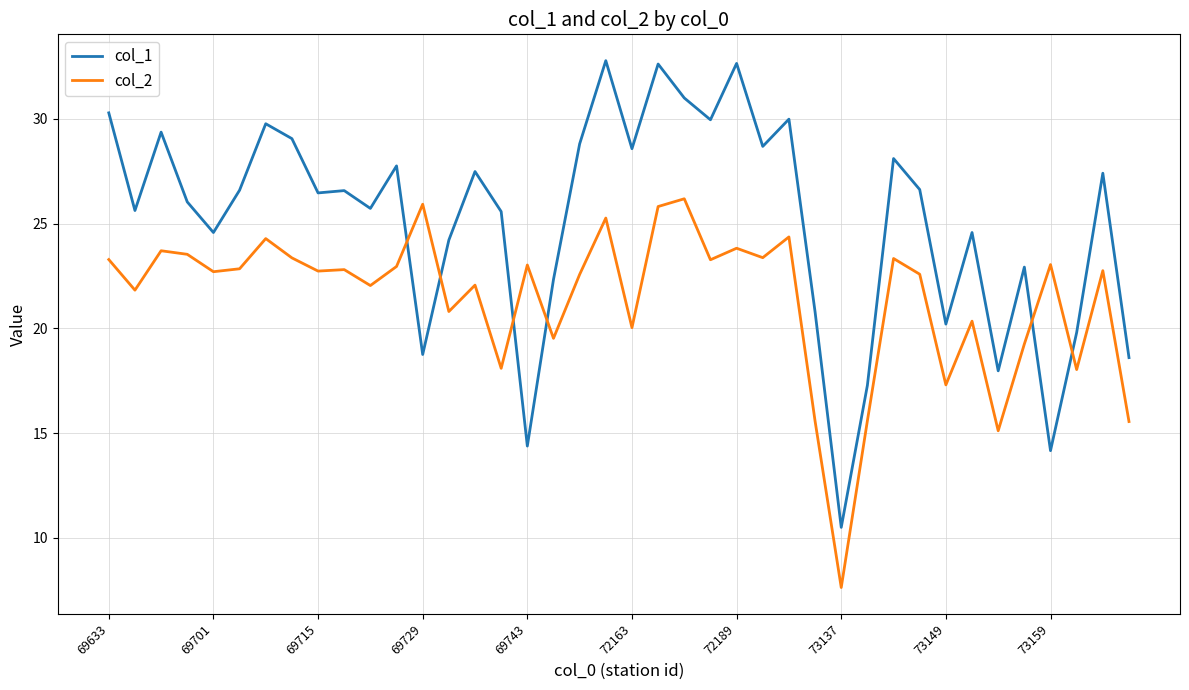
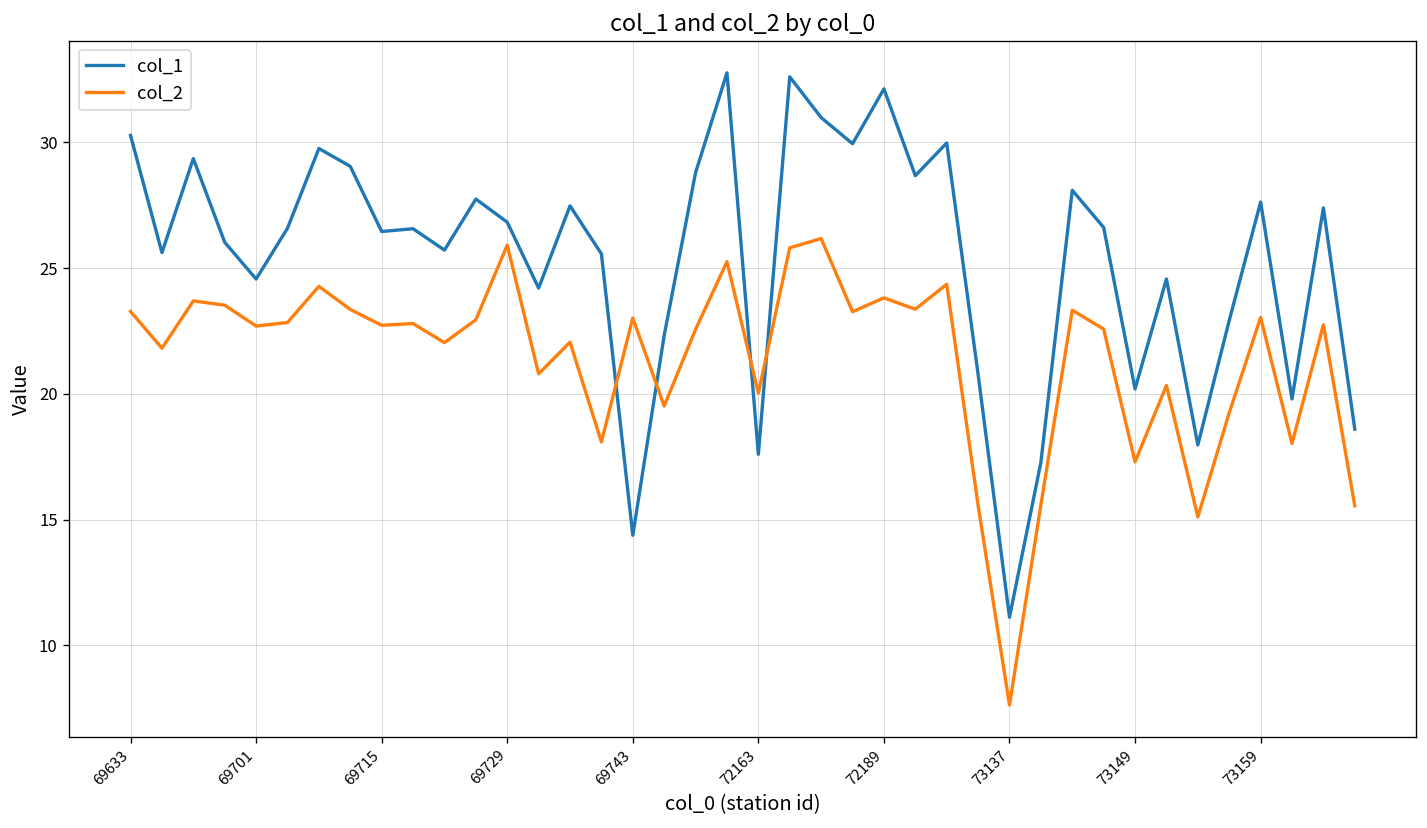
col_1, 69729: 18.8 -> 26.8
col_1, 72163: 28.6 -> 17.6
col_1, 72189: 32.6 -> 32.1
col_1, 73137: 10.5 -> 11.1
col_1, 73159: 14.2 -> 27.6
